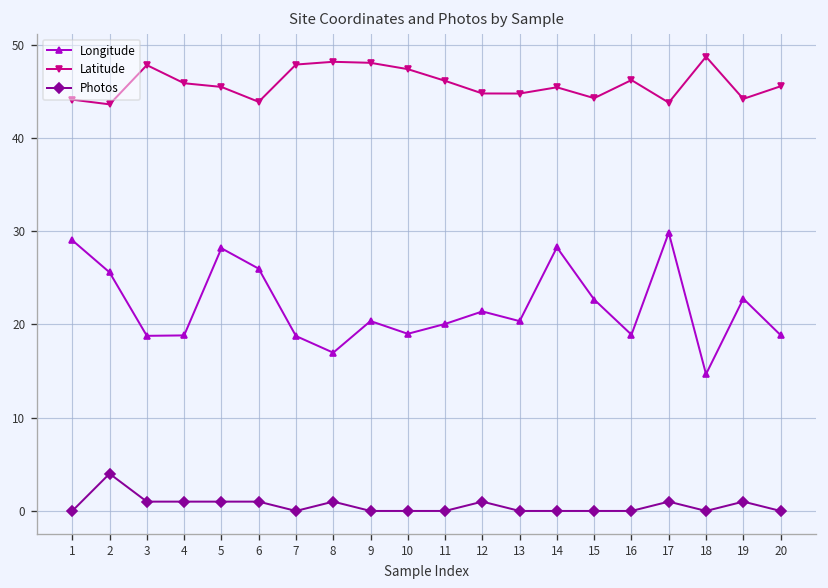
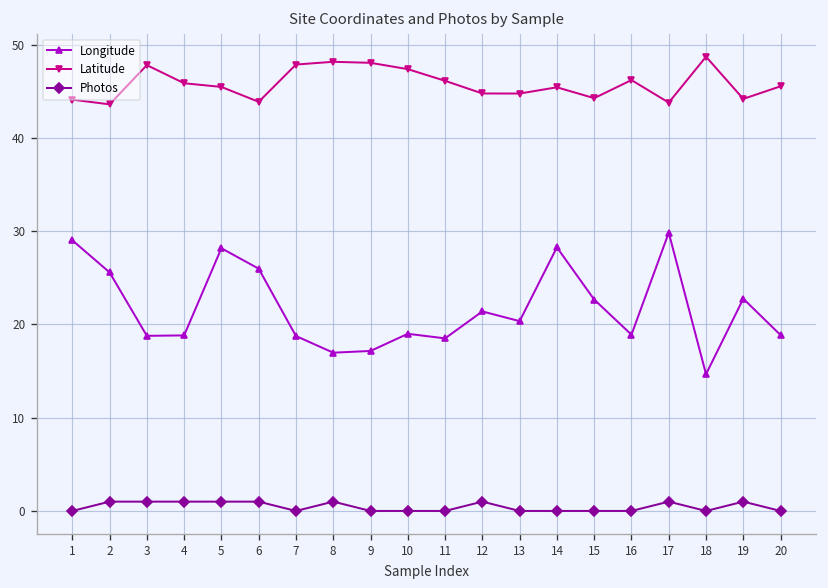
Photos, 2: 4 -> 1
Longitude, 9: 20 -> 17
Longitude, 11: 20 -> 19
